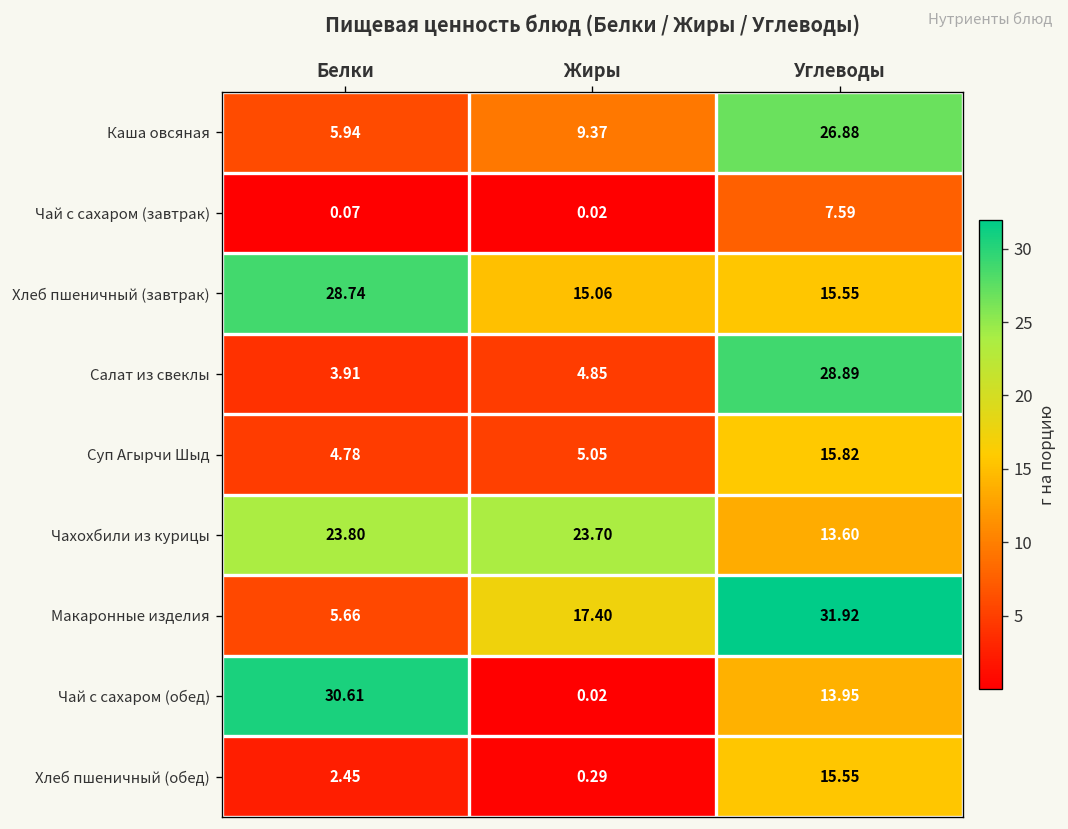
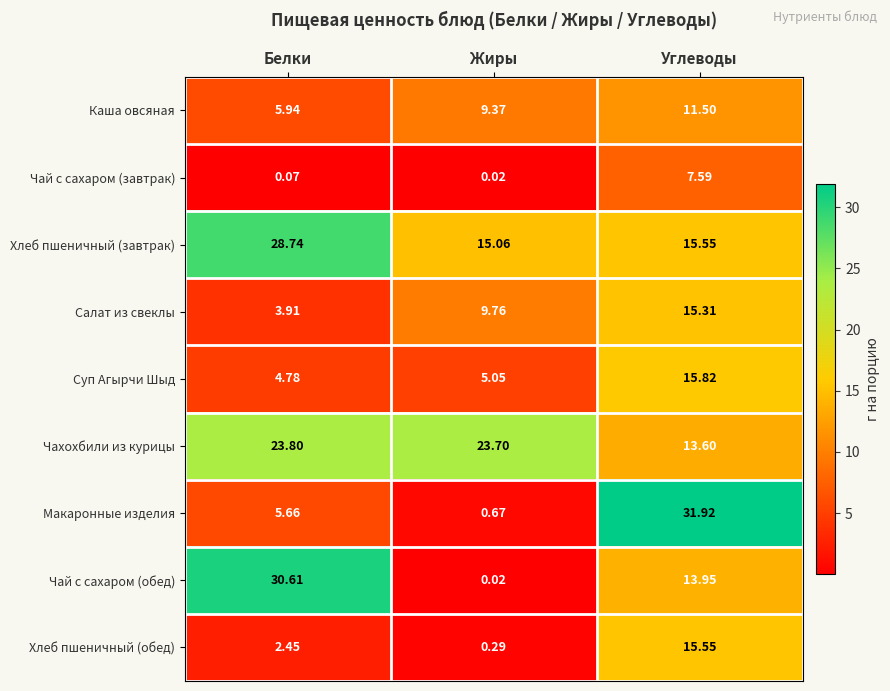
Каша овсяная, Углеводы: 26.88 -> 11.50
Салат из свеклы, Жиры: 4.85 -> 9.76
Салат из свеклы, Углеводы: 28.89 -> 15.31
Макаронные изделия, Жиры: 17.40 -> 0.67
